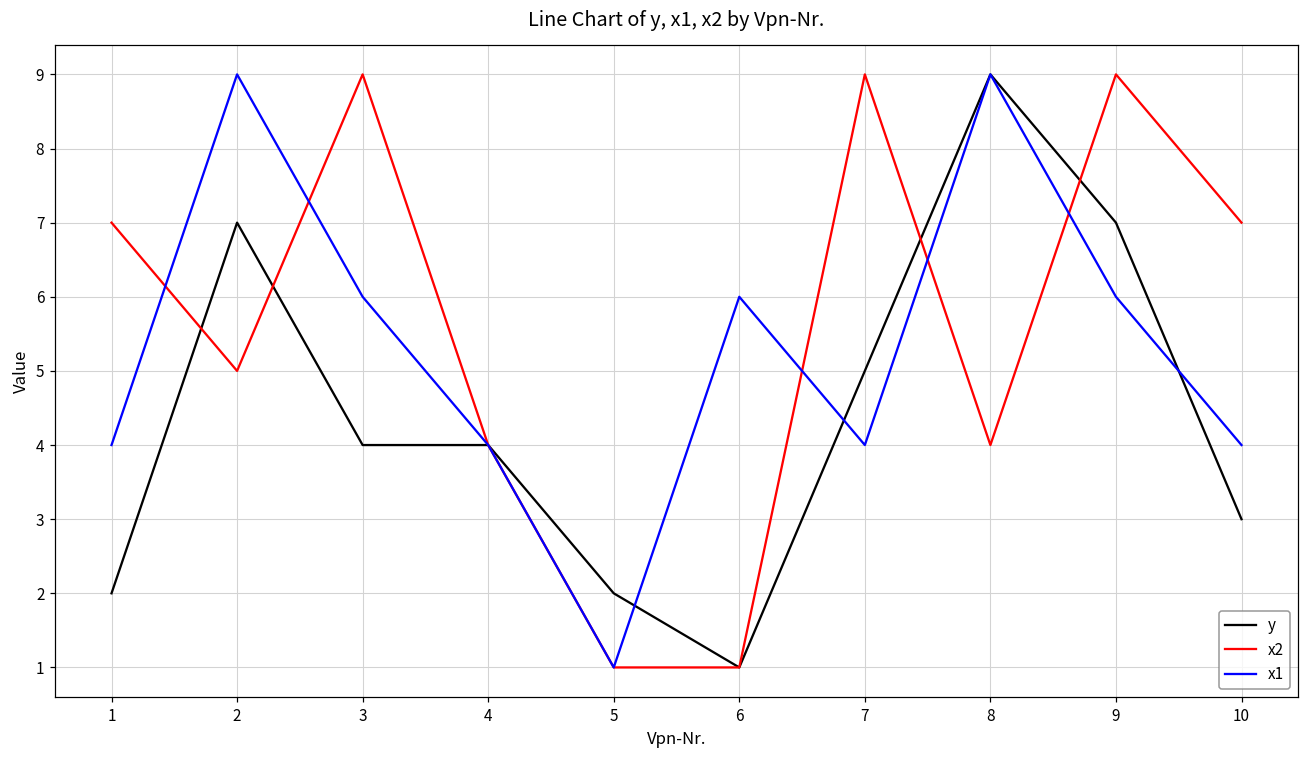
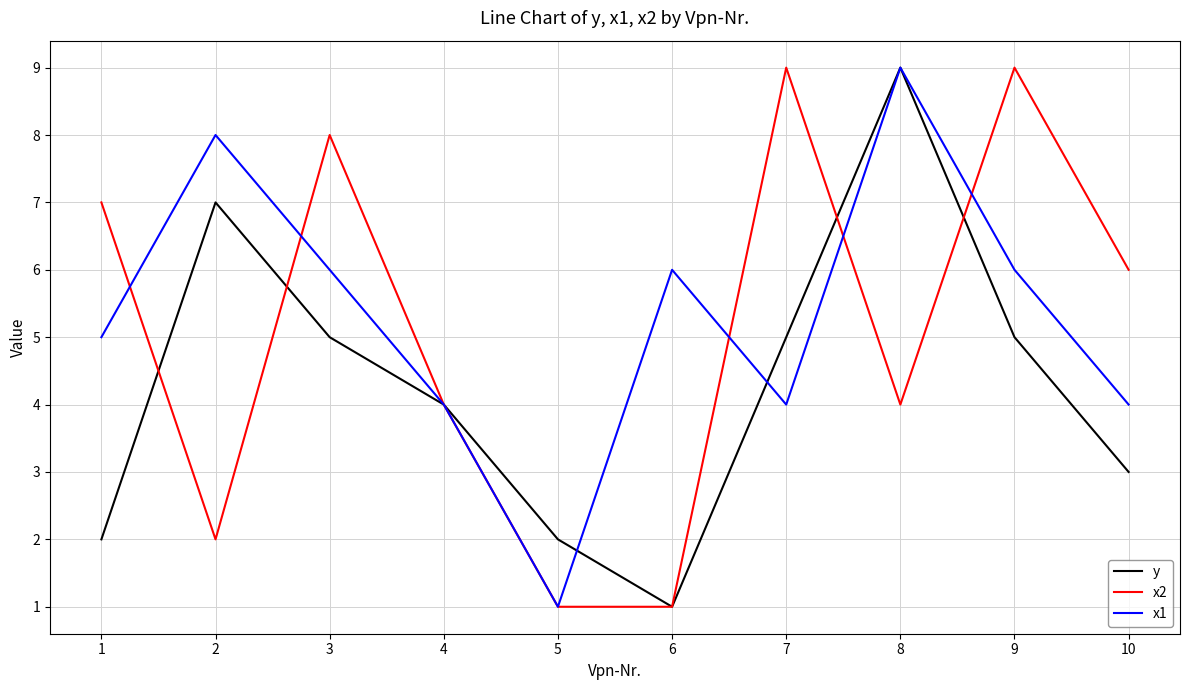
x1, 1: 4 -> 5
x2, 2: 5 -> 2
x1, 2: 9 -> 8
y, 3: 4 -> 5
x2, 3: 9 -> 8
y, 9: 7 -> 5
x2, 10: 7 -> 6
